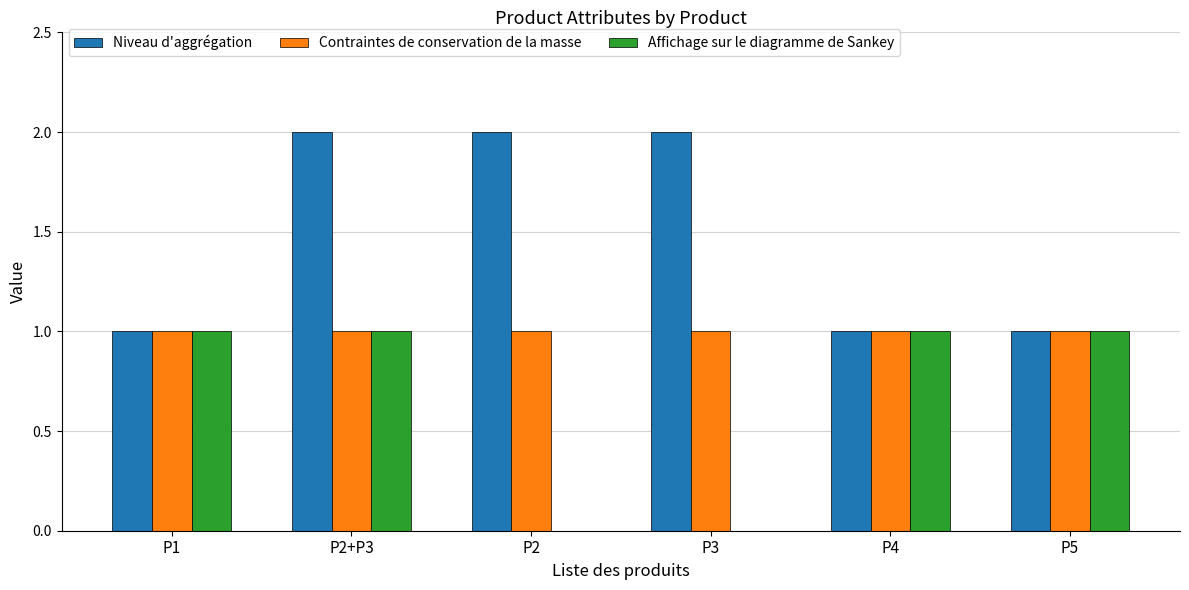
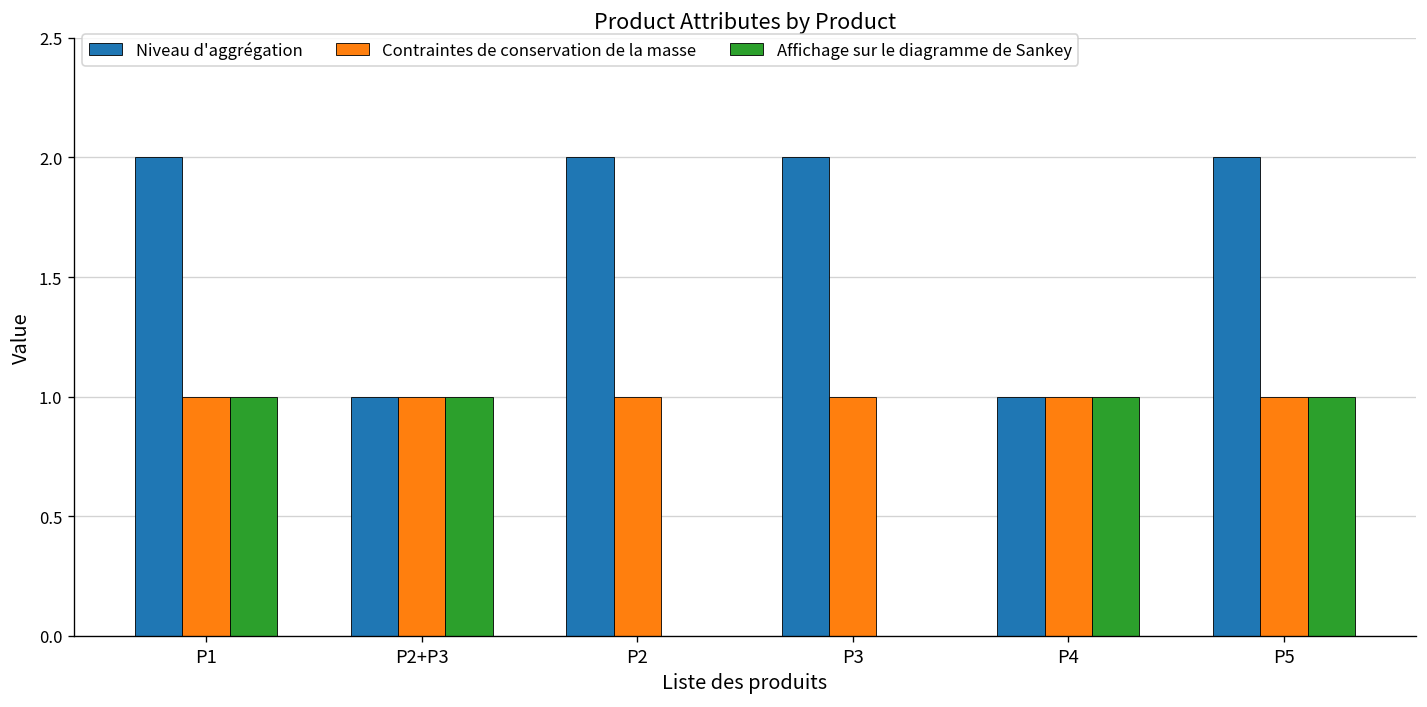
Niveau d'aggrégation, P1: 1 -> 2
Niveau d'aggrégation, P2+P3: 2 -> 1
Niveau d'aggrégation, P5: 1 -> 2
